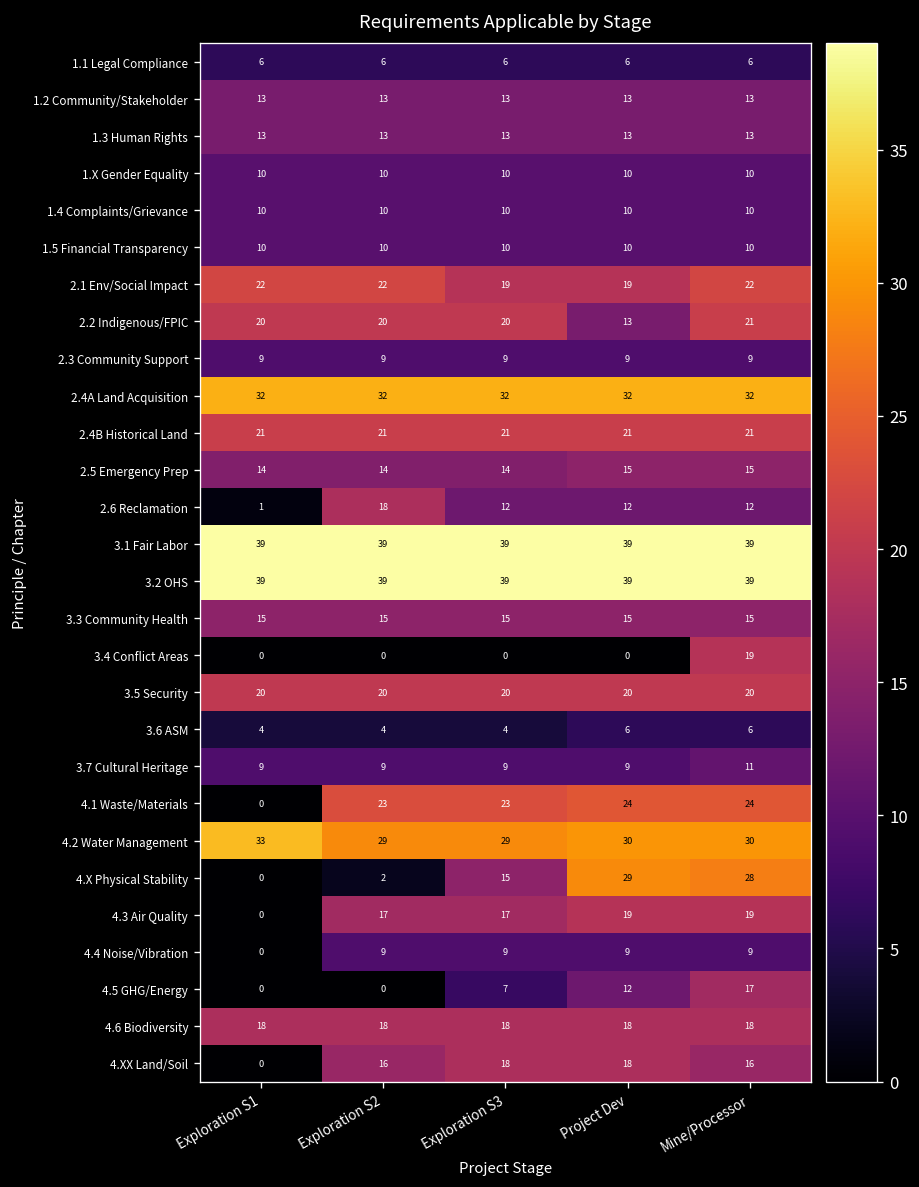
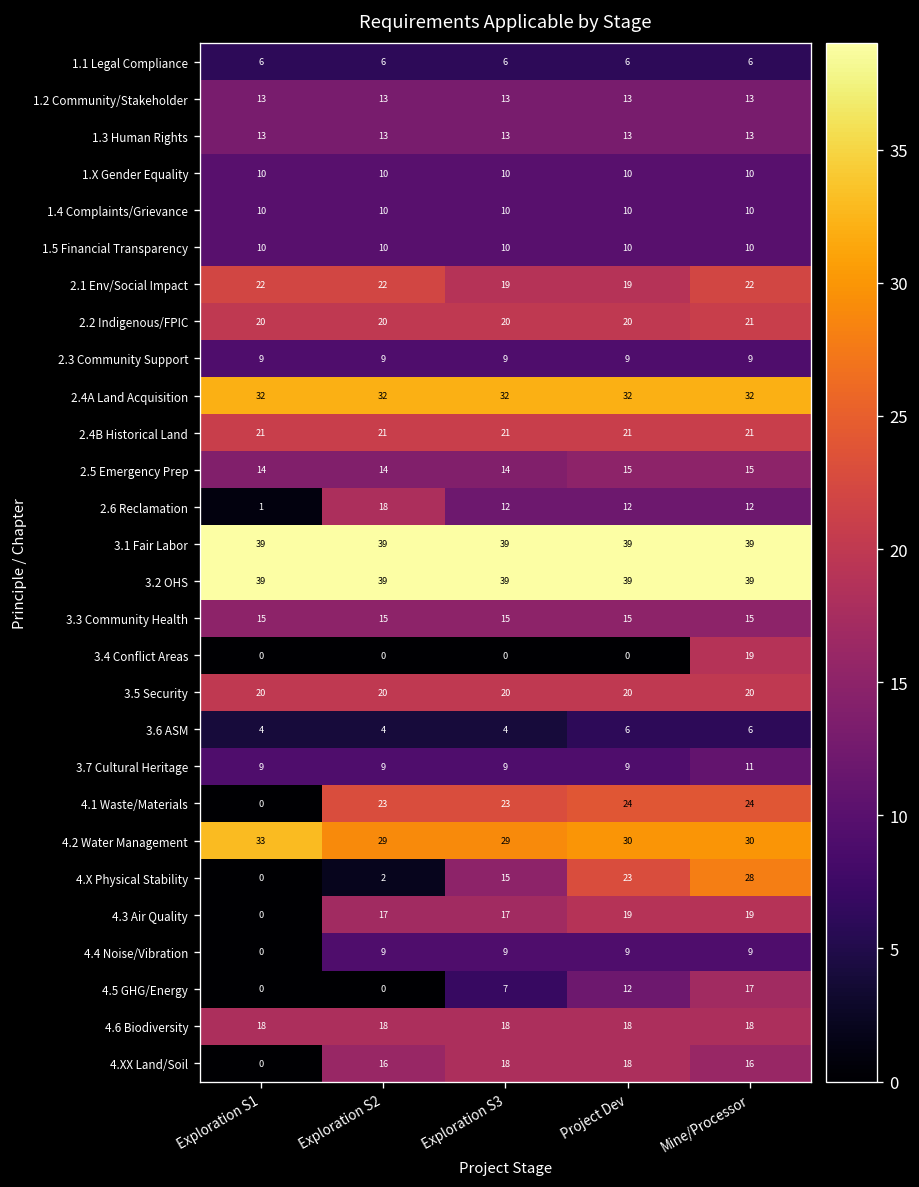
2.2 Indigenous/FPIC, Project Dev: 13 -> 20
4.X Physical Stability, Project Dev: 29 -> 23
